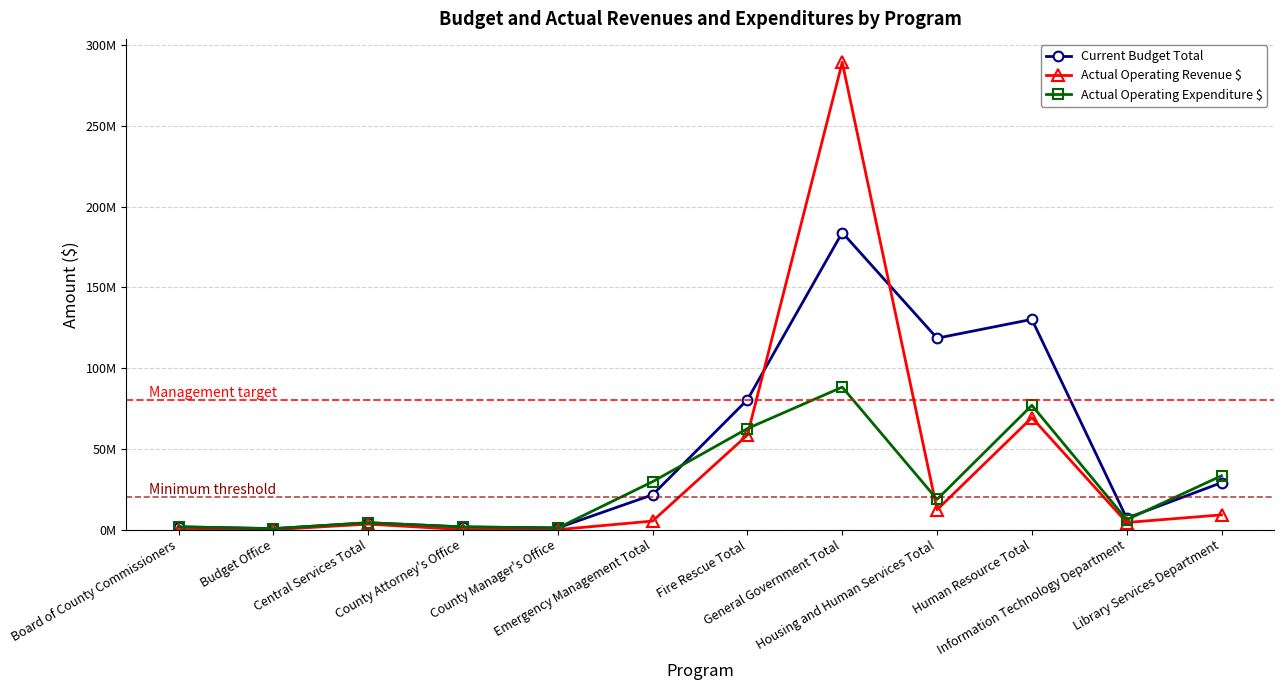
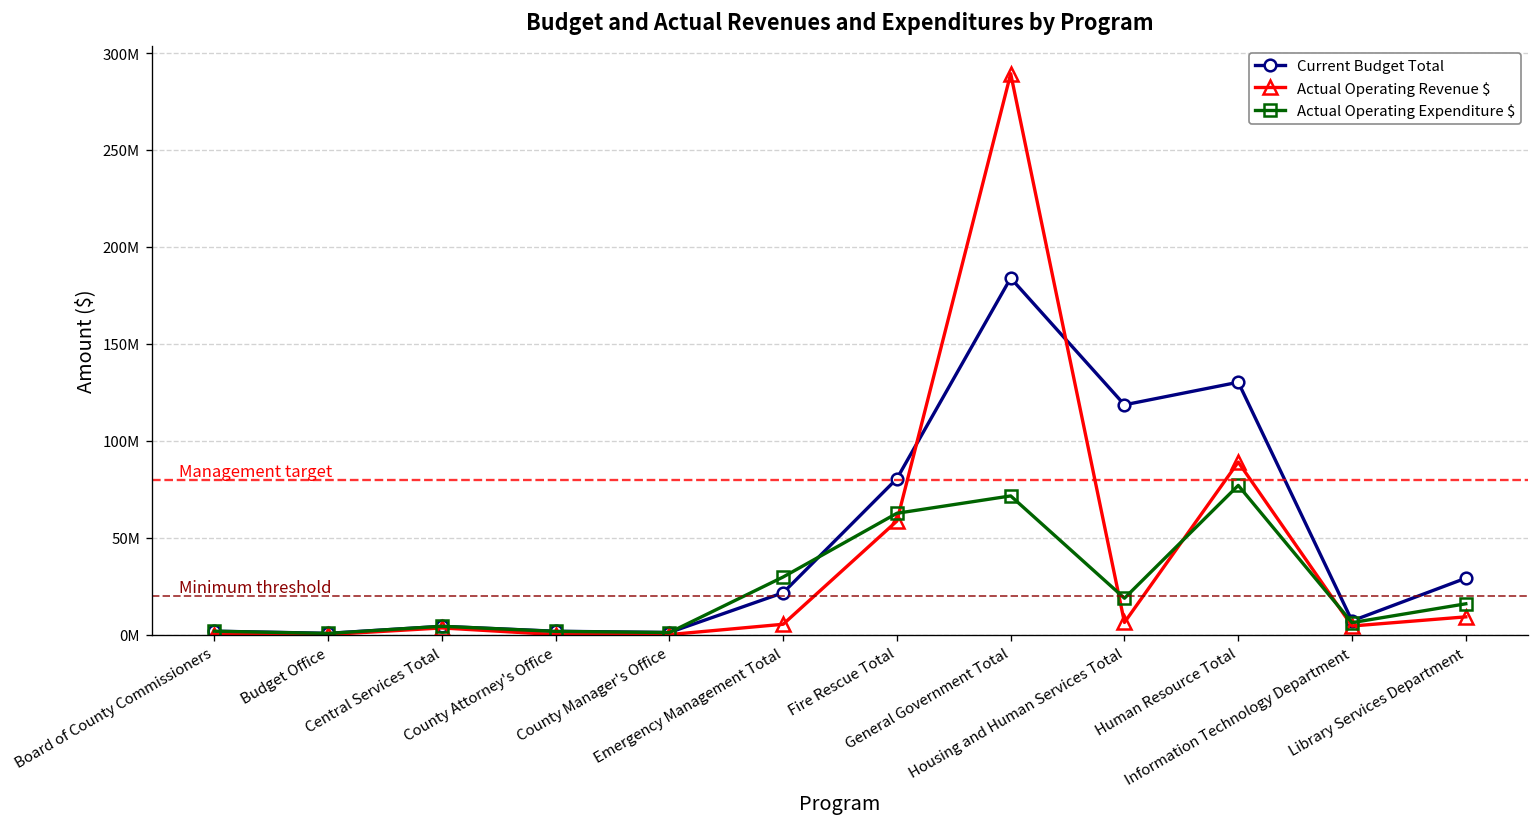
Actual Operating Expenditure $, General Government Total: 88000000 -> 72000000
Actual Operating Revenue $, Housing and Human Services Total: 12000000 -> 6000000
Actual Operating Revenue $, Human Resource Total: 69000000 -> 89000000
Actual Operating Expenditure $, Library Services Department: 33000000 -> 16000000
